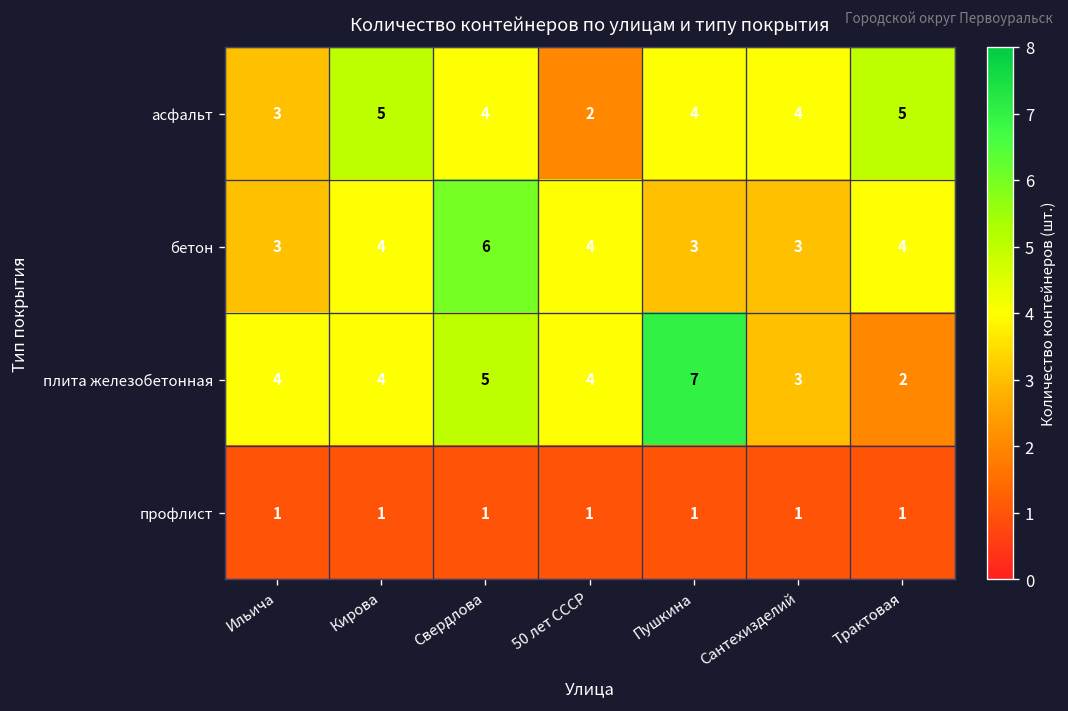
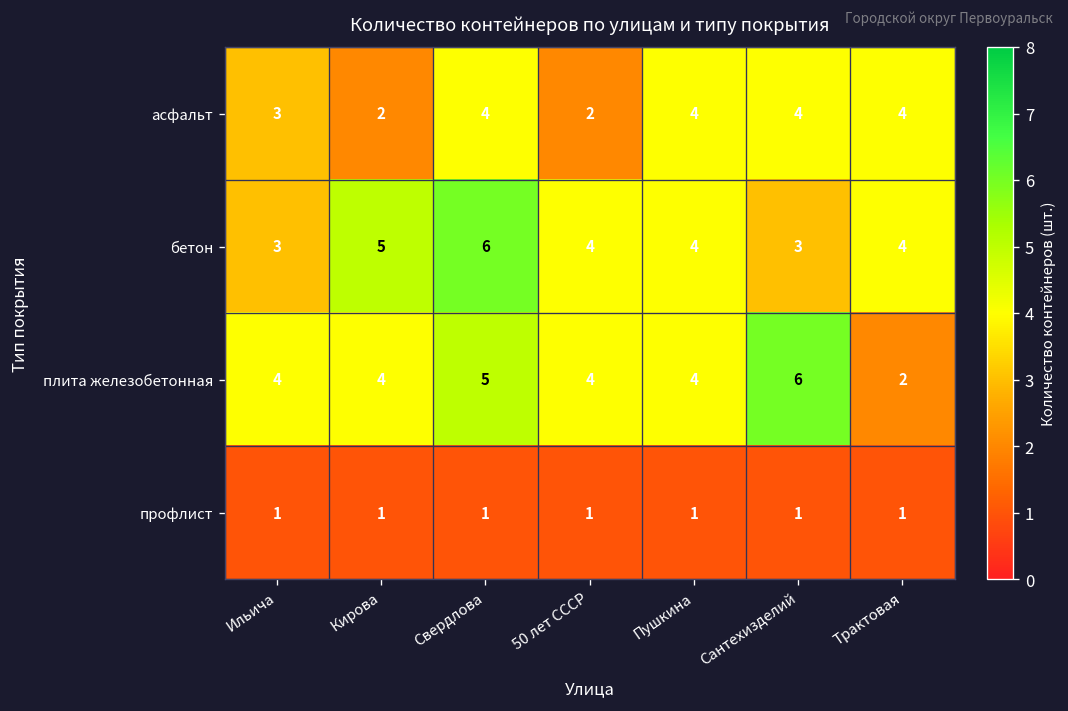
асфальт, Кирова: 5 -> 2
асфальт, Трактовая: 5 -> 4
бетон, Кирова: 4 -> 5
бетон, Пушкина: 3 -> 4
плита железобетонная, Пушкина: 7 -> 4
плита железобетонная, Сантехизделий: 3 -> 6
